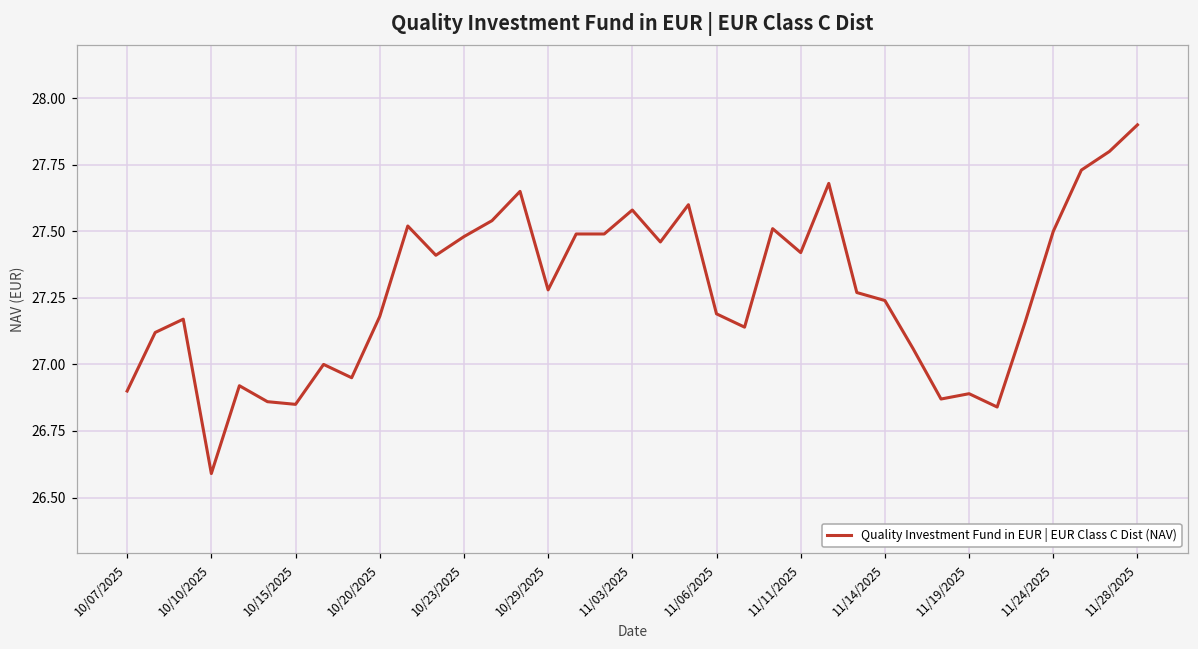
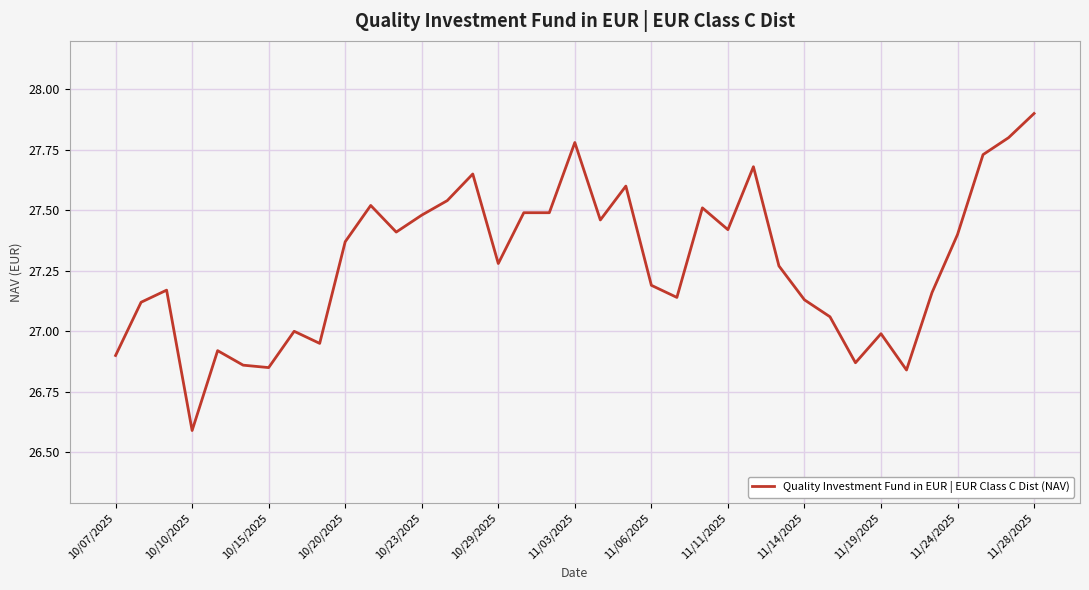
10/20/2025: 27.18 -> 27.37
11/03/2025: 27.58 -> 27.78
11/14/2025: 27.24 -> 27.13
11/19/2025: 26.89 -> 26.99
11/24/2025: 27.5 -> 27.4
